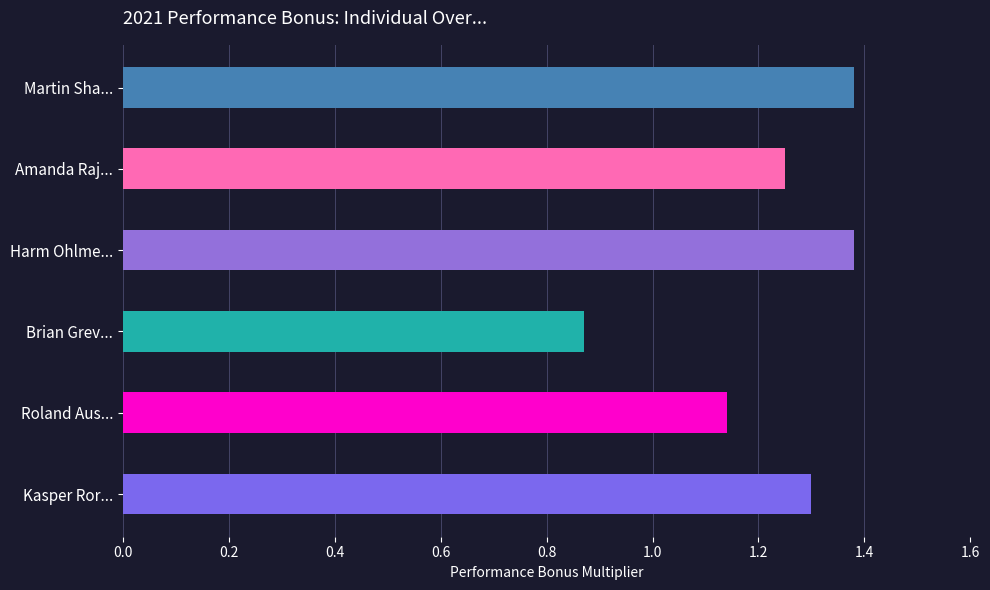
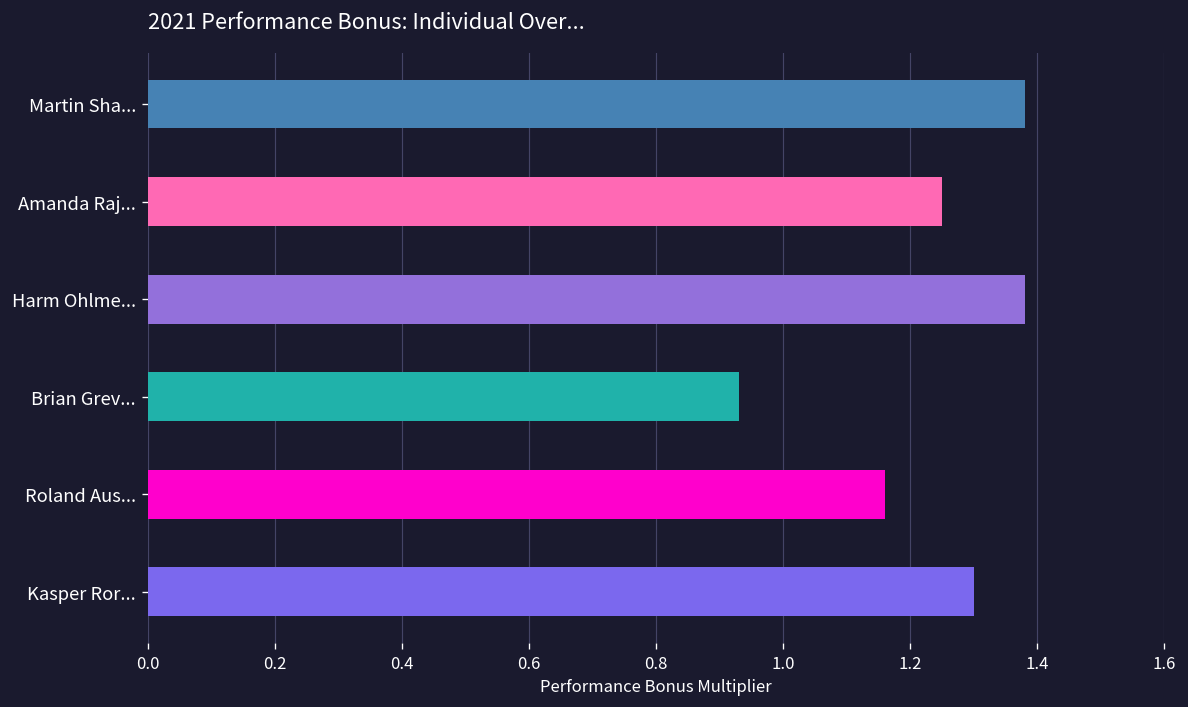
Brian Grev...: 0.87 -> 0.93
Roland Aus...: 1.14 -> 1.16
